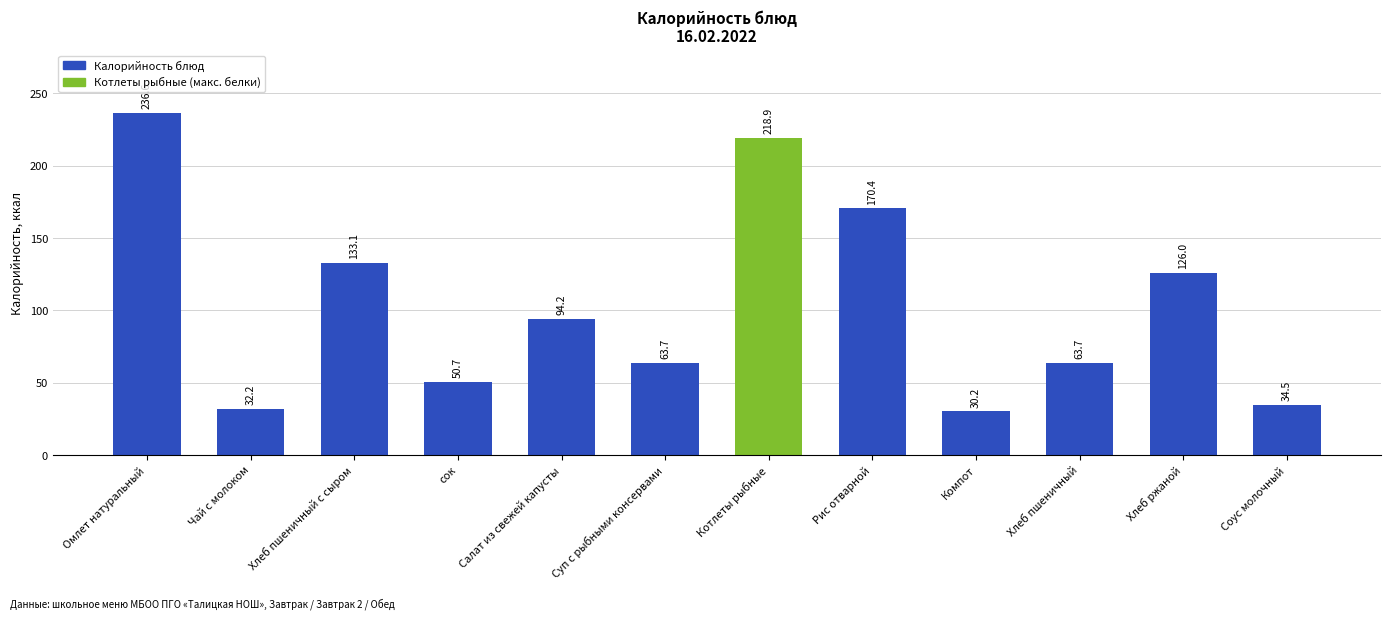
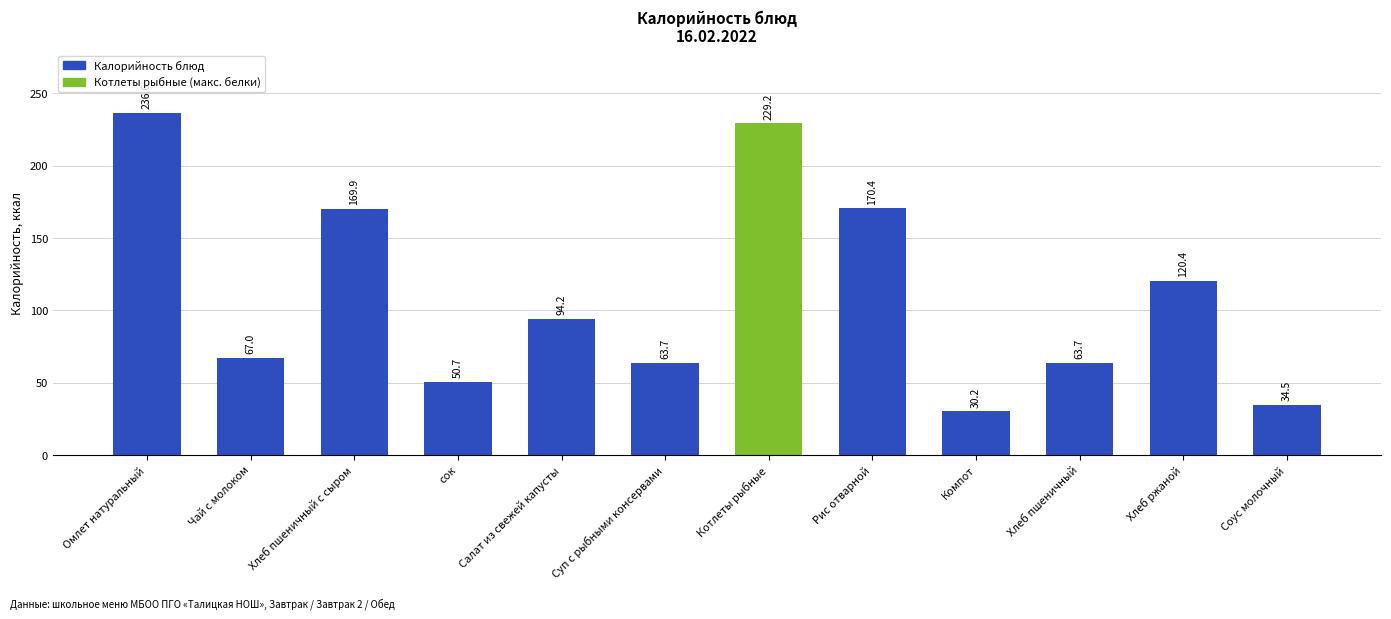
Чай с молоком: 32.2 -> 67.0
Хлеб пшеничный с сыром: 133.1 -> 169.9
Котлеты рыбные: 218.9 -> 229.2
Хлеб ржаной: 126.0 -> 120.4
